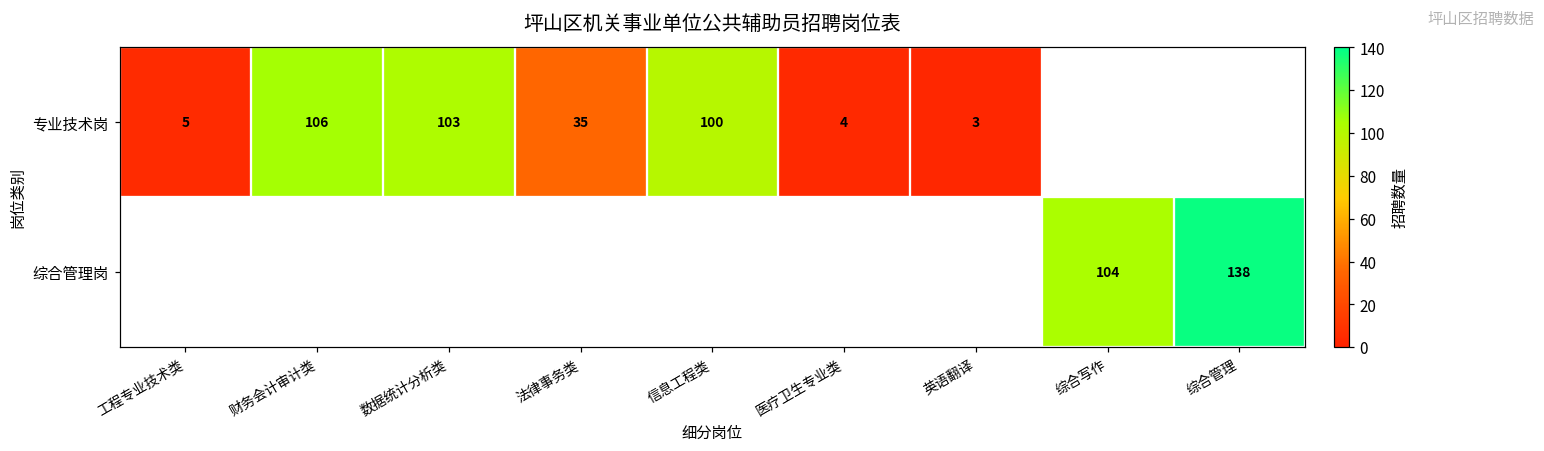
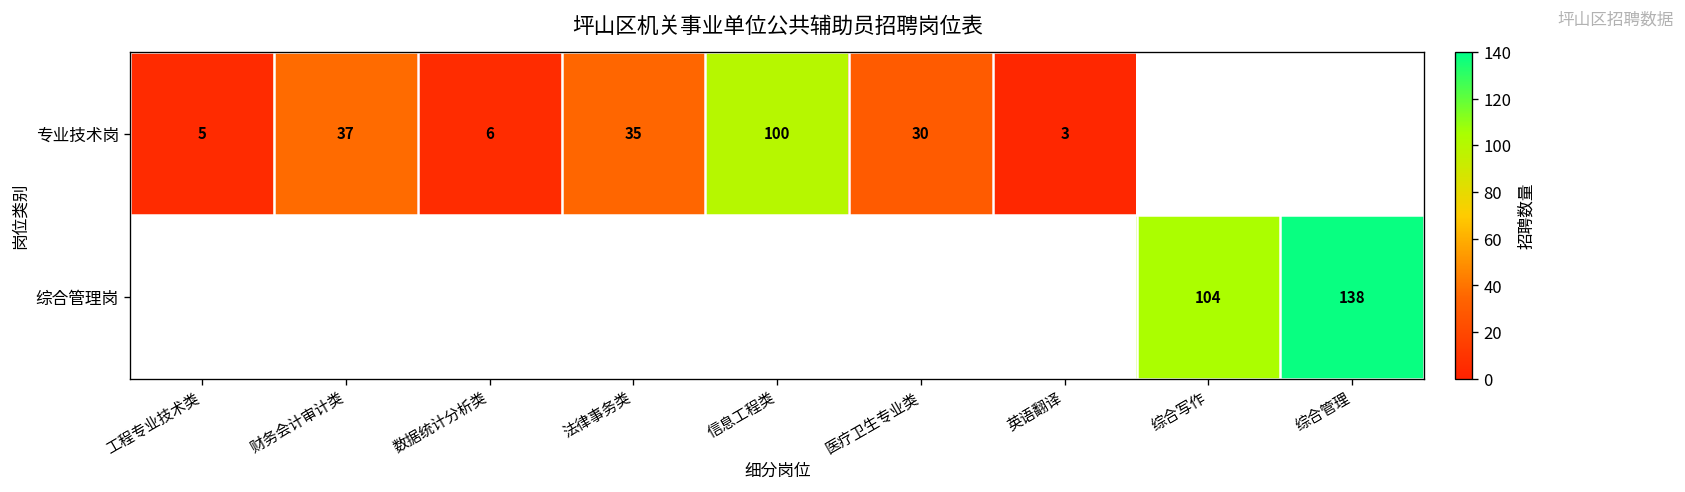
专业技术岗, 财务会计审计类: 106 -> 37
专业技术岗, 数据统计分析类: 103 -> 6
专业技术岗, 医疗卫生专业类: 4 -> 30
